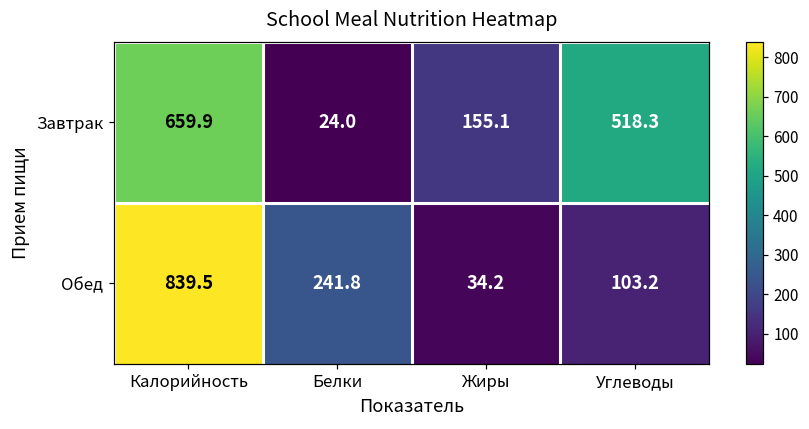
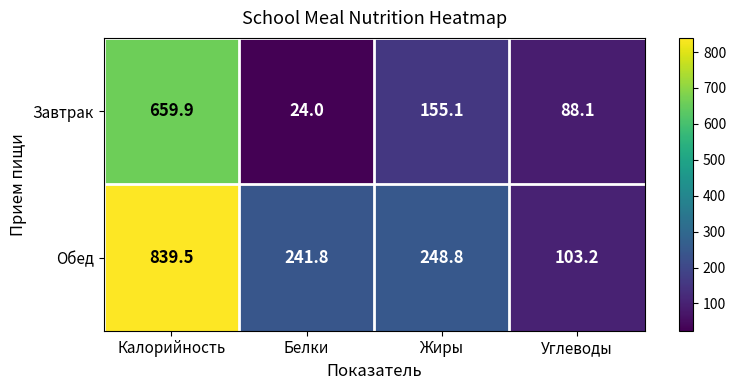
Завтрак, Углеводы: 518.3 -> 88.1
Обед, Жиры: 34.2 -> 248.8
